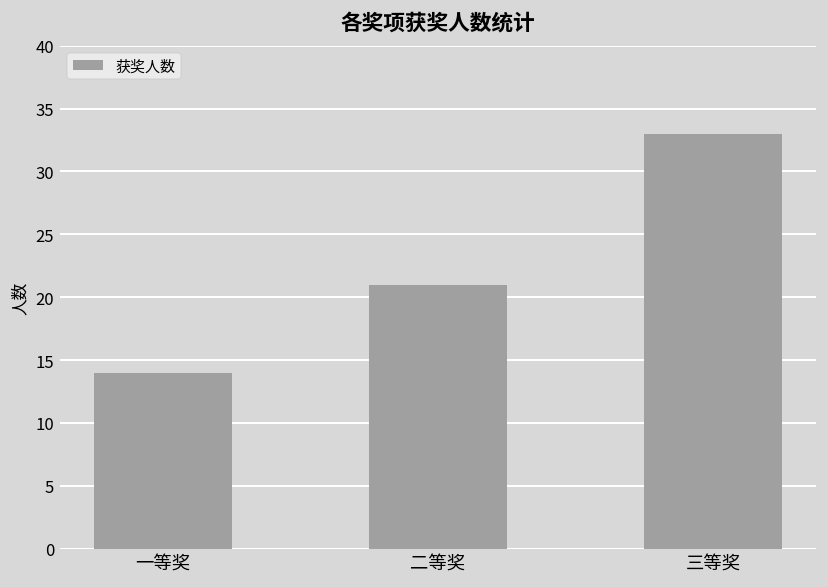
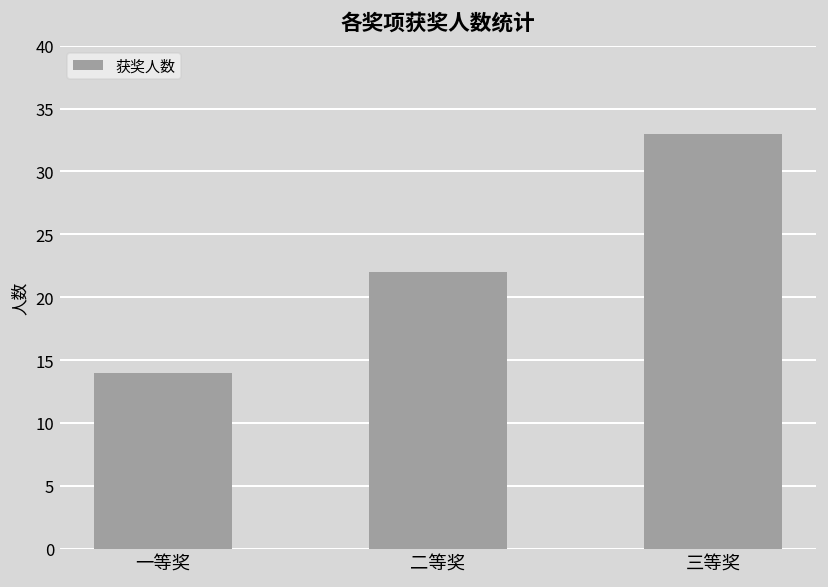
二等奖: 21 -> 22
